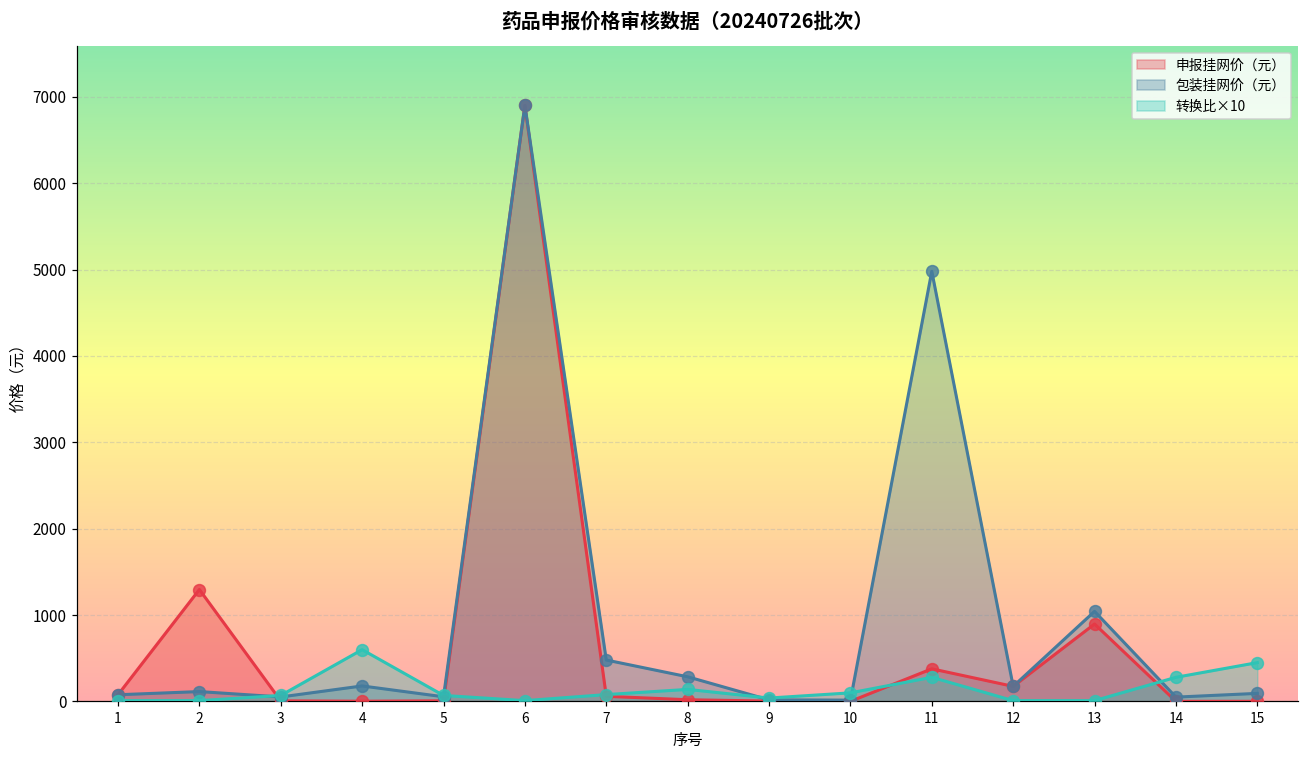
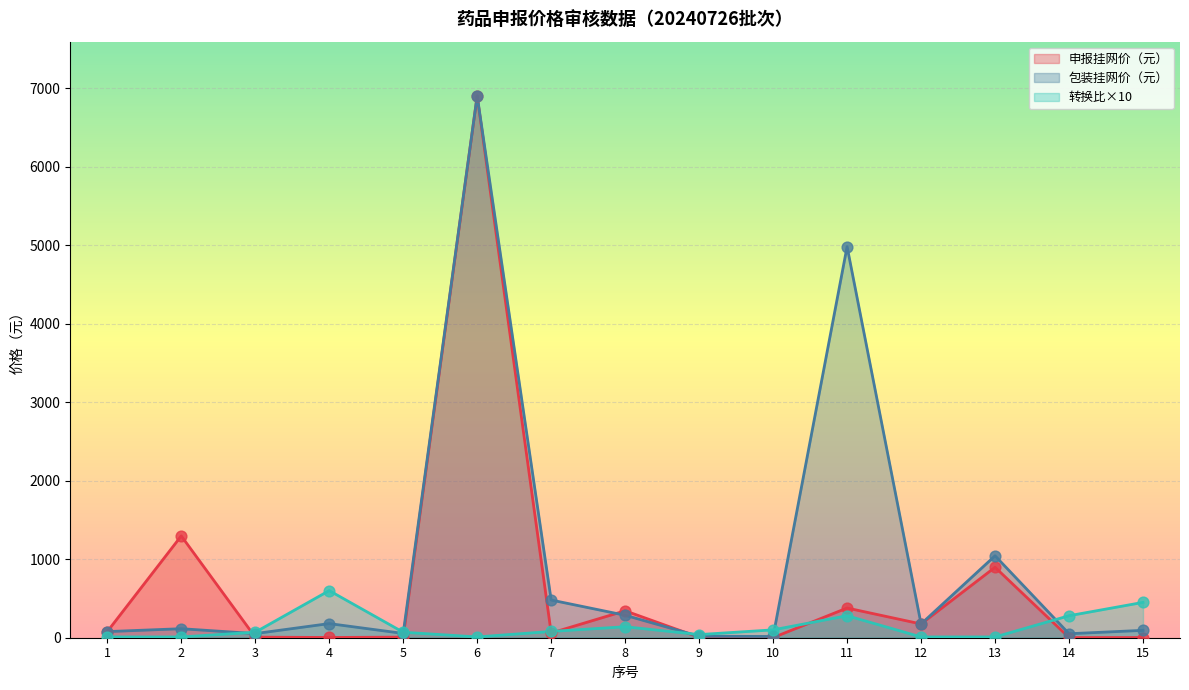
申报挂网价（元）, 8: 0 -> 300
